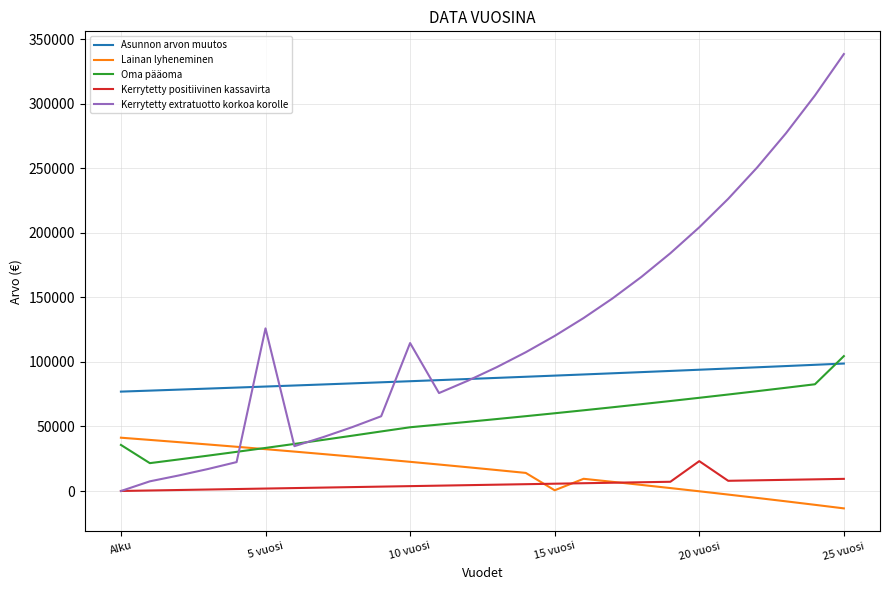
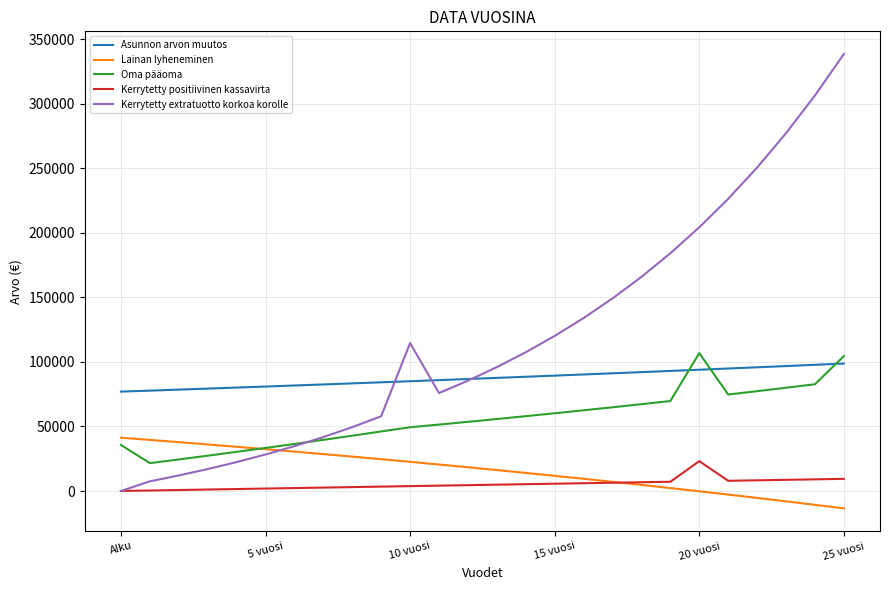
Kerrytetty extratuotto korkoa korolle, 5 vuosi: 126000 -> 28000
Lainan lyheneminen, 15 vuosi: 1000 -> 12000
Oma pääoma, 20 vuosi: 72000 -> 107000
